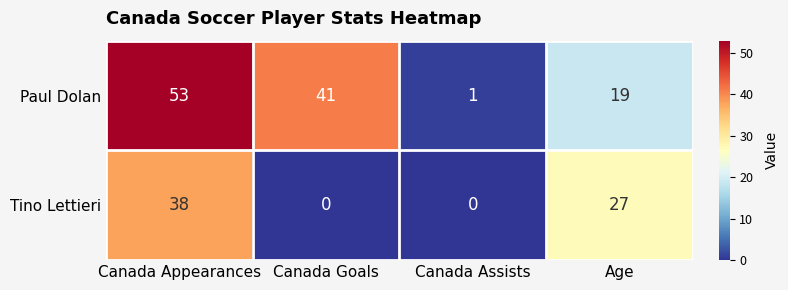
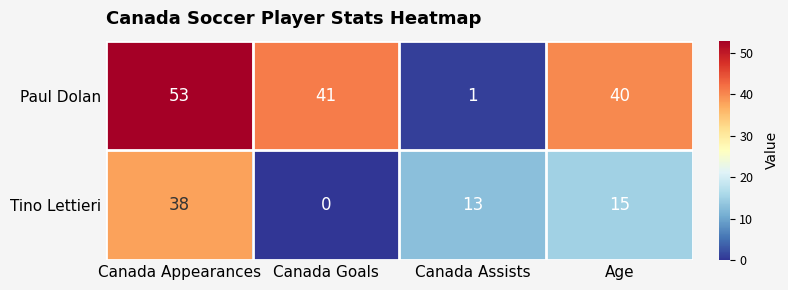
Paul Dolan, Age: 19 -> 40
Tino Lettieri, Canada Assists: 0 -> 13
Tino Lettieri, Age: 27 -> 15
